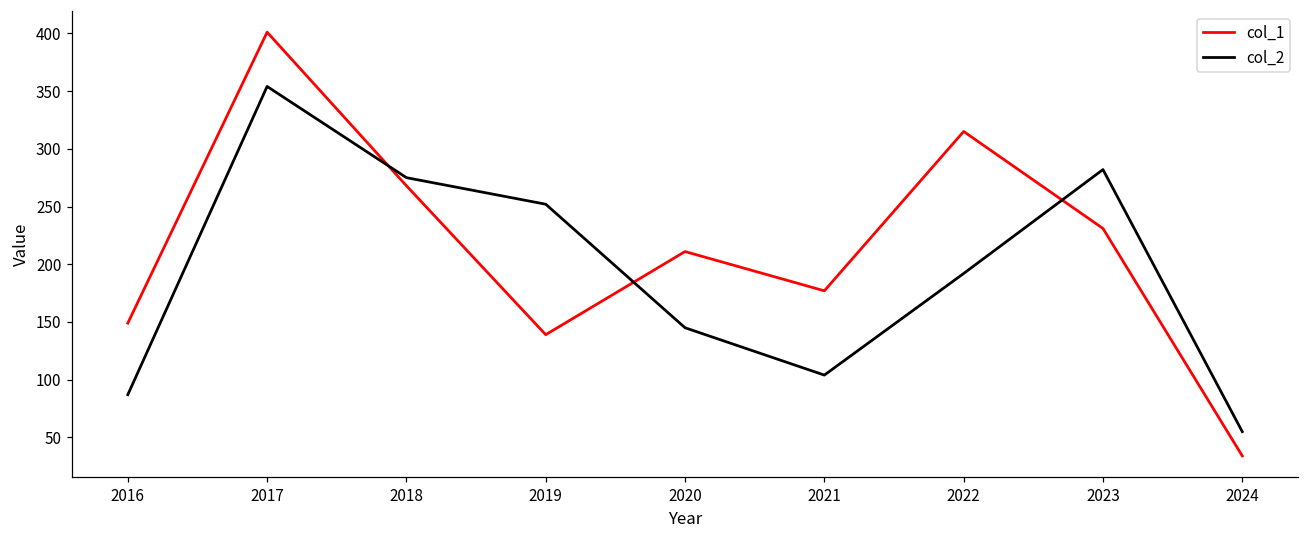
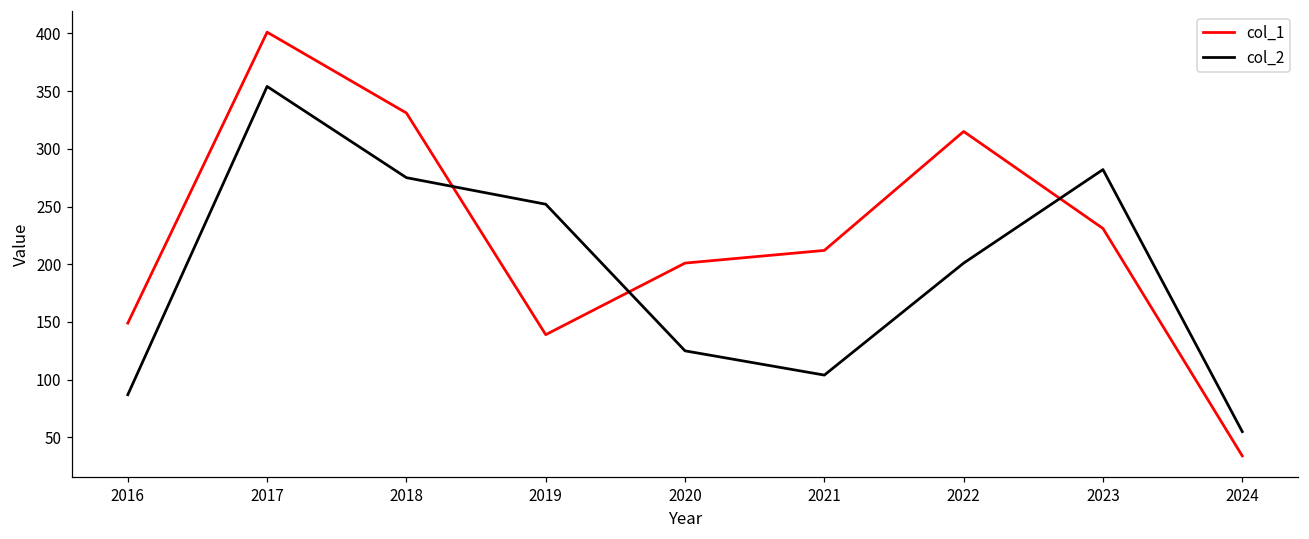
col_1, 2018: 268 -> 331
col_1, 2020: 211 -> 201
col_2, 2020: 145 -> 125
col_1, 2021: 177 -> 212
col_2, 2022: 192 -> 201
